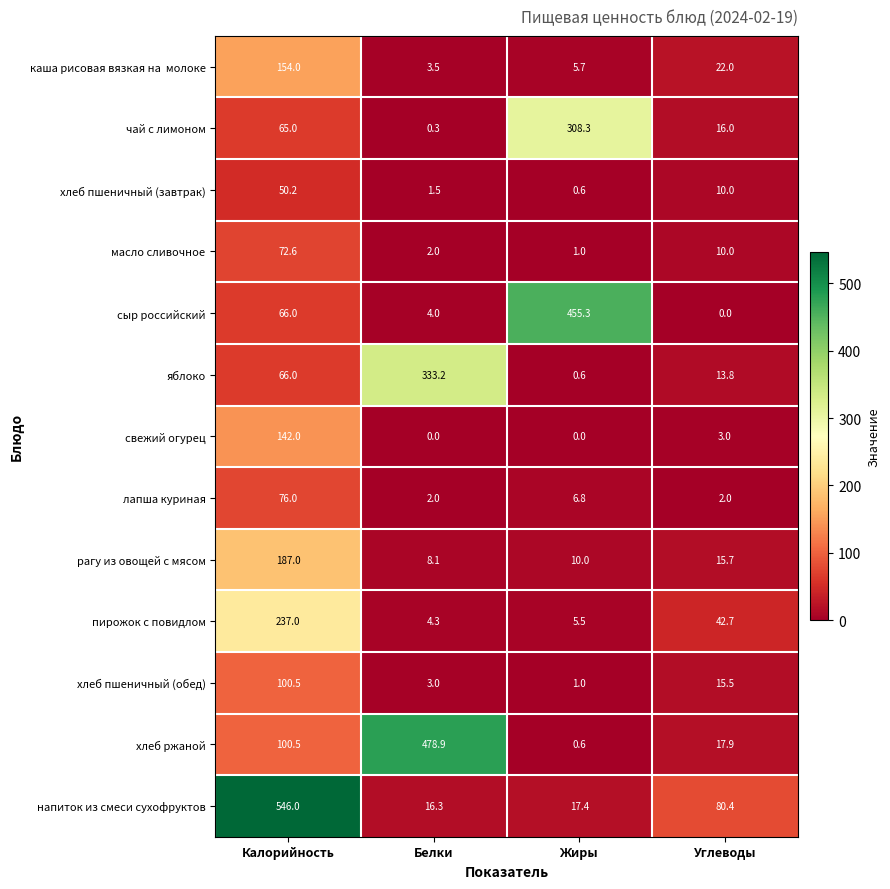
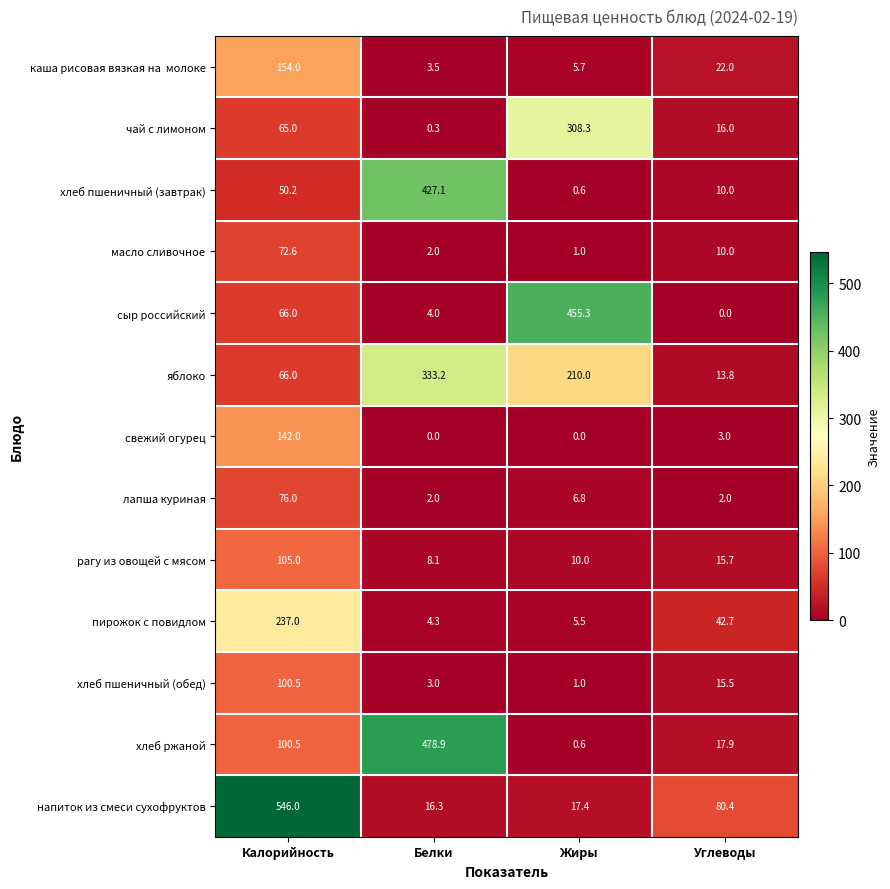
хлеб пшеничный (завтрак), Белки: 1.5 -> 427.1
яблоко, Жиры: 0.6 -> 210.0
рагу из овощей с мясом, Калорийность: 187.0 -> 105.0
